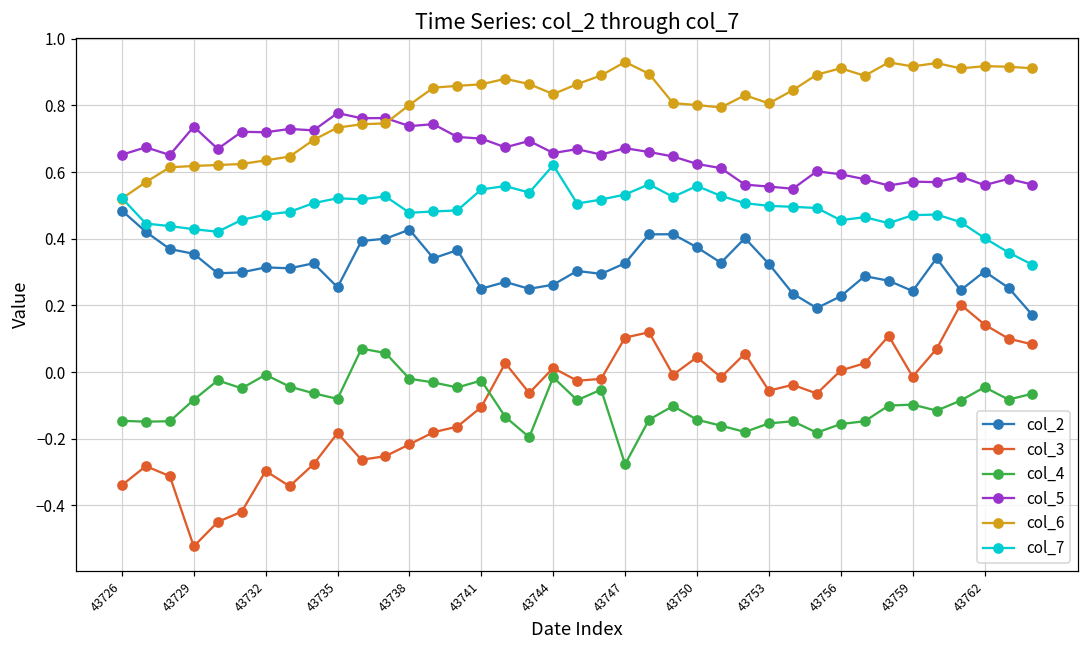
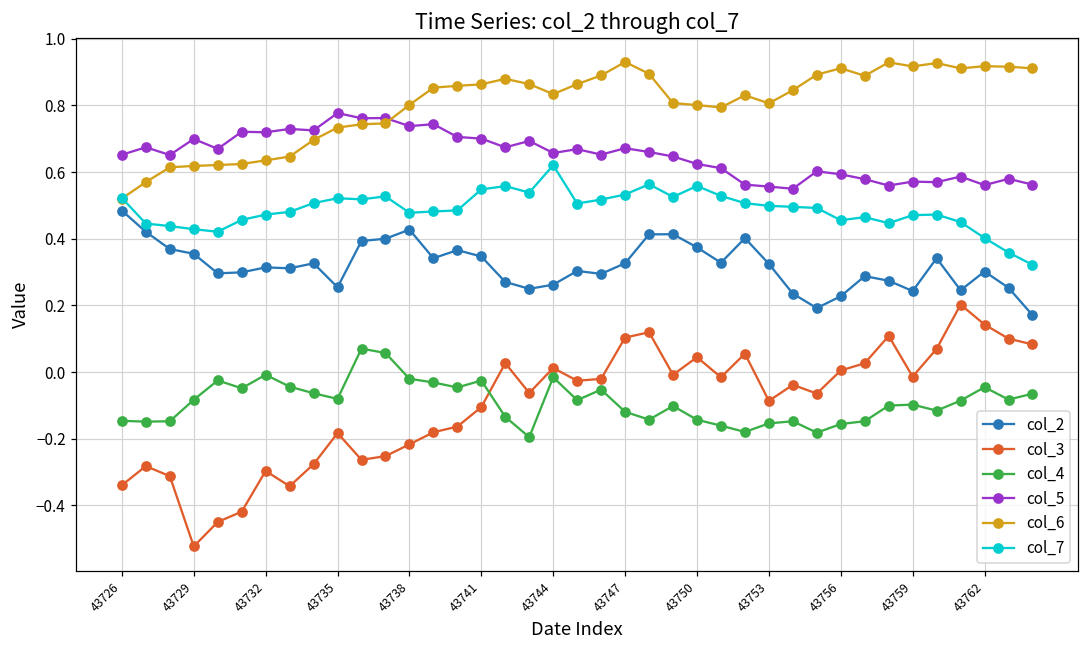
col_5, 43729: 0.74 -> 0.70
col_2, 43741: 0.25 -> 0.35
col_4, 43747: -0.28 -> -0.12
col_3, 43753: -0.06 -> -0.09
